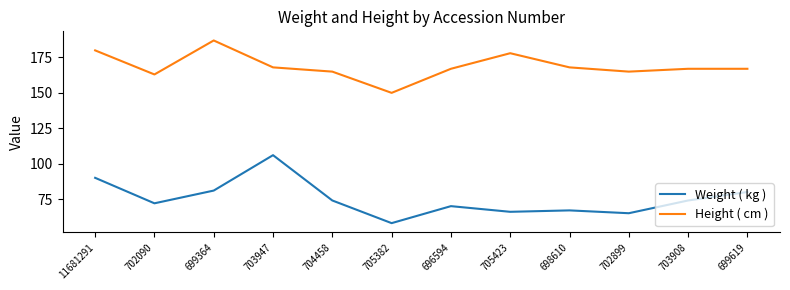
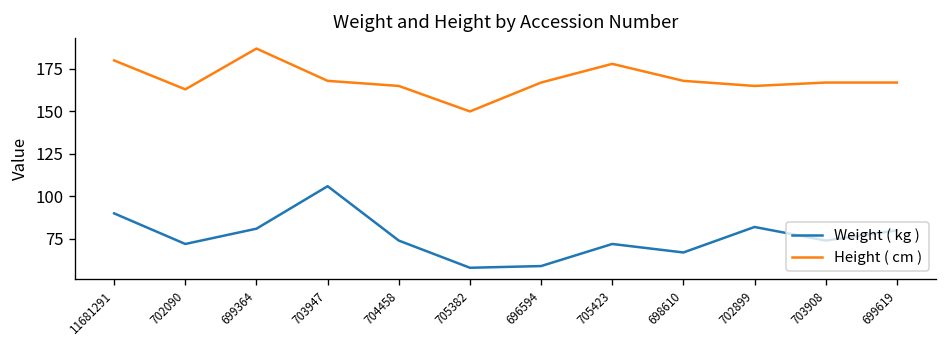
Weight ( kg ), 696594: 70 -> 59
Weight ( kg ), 705423: 66 -> 72
Weight ( kg ), 702899: 65 -> 82
